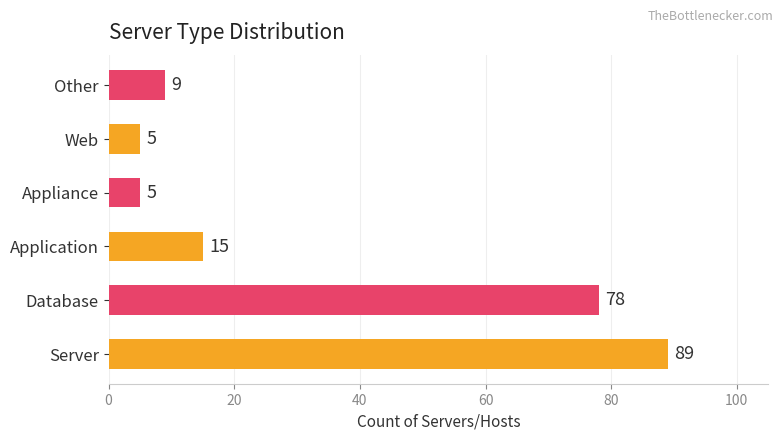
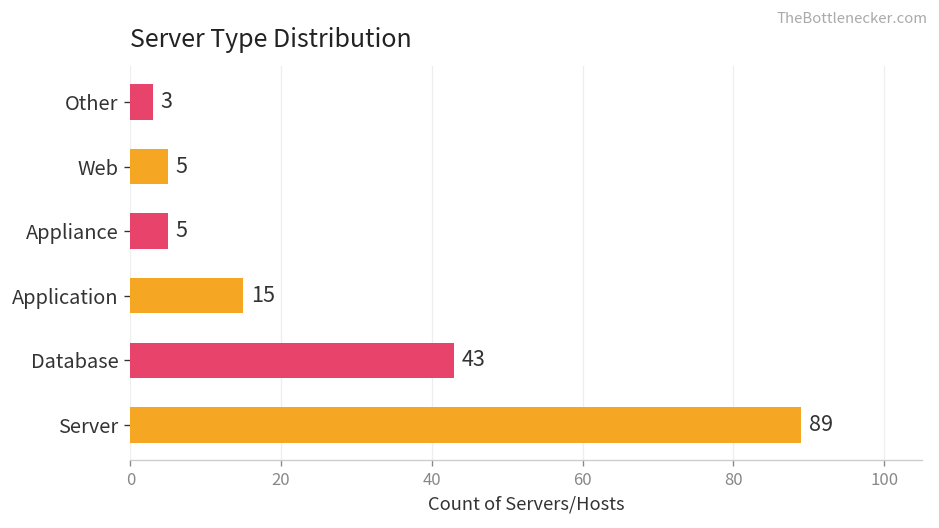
Other: 9 -> 3
Database: 78 -> 43
